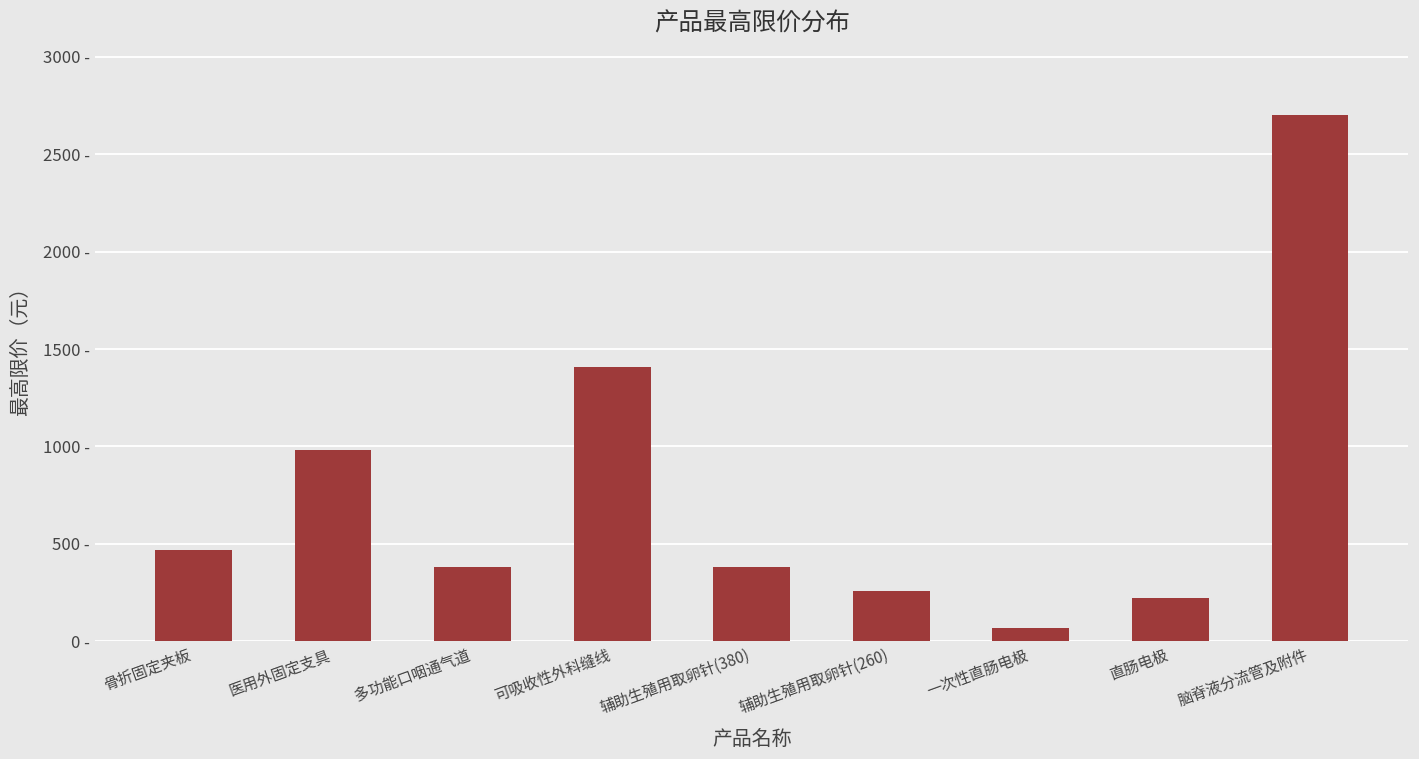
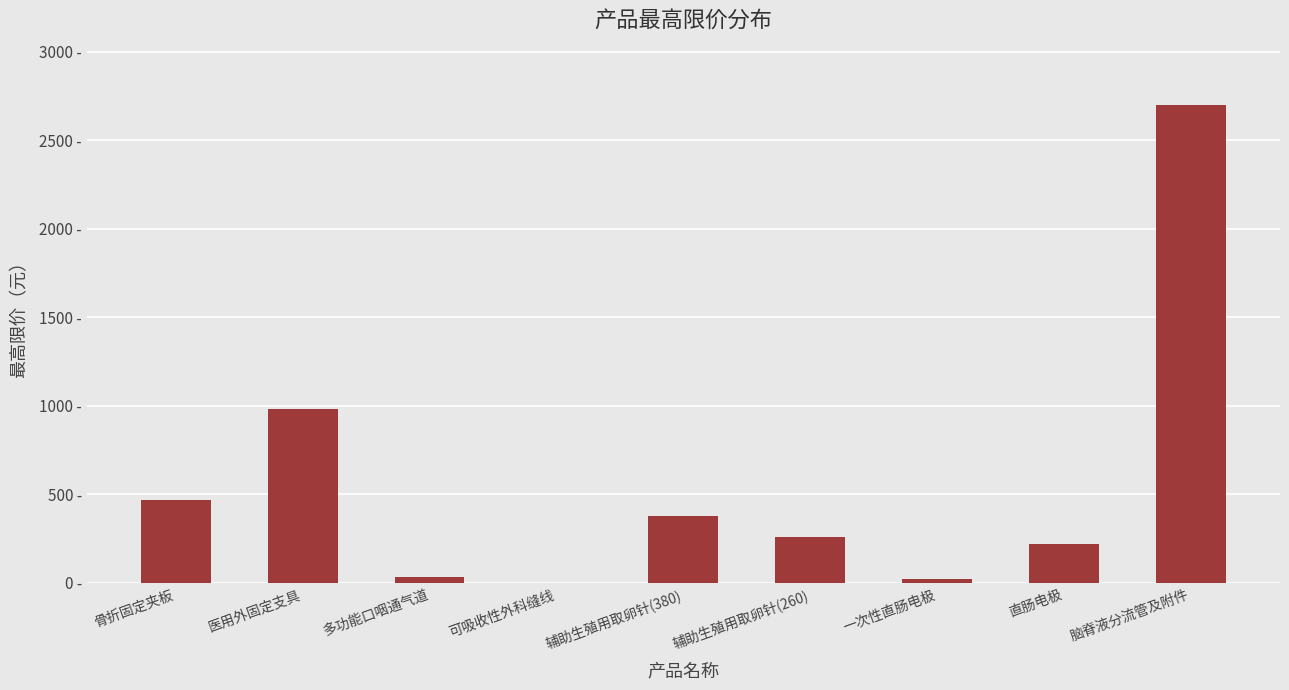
多功能口咽通气道: 380 - -> 40 -
可吸收性外科缝线: 1410 - -> 0 -
一次性直肠电极: 70 - -> 20 -
